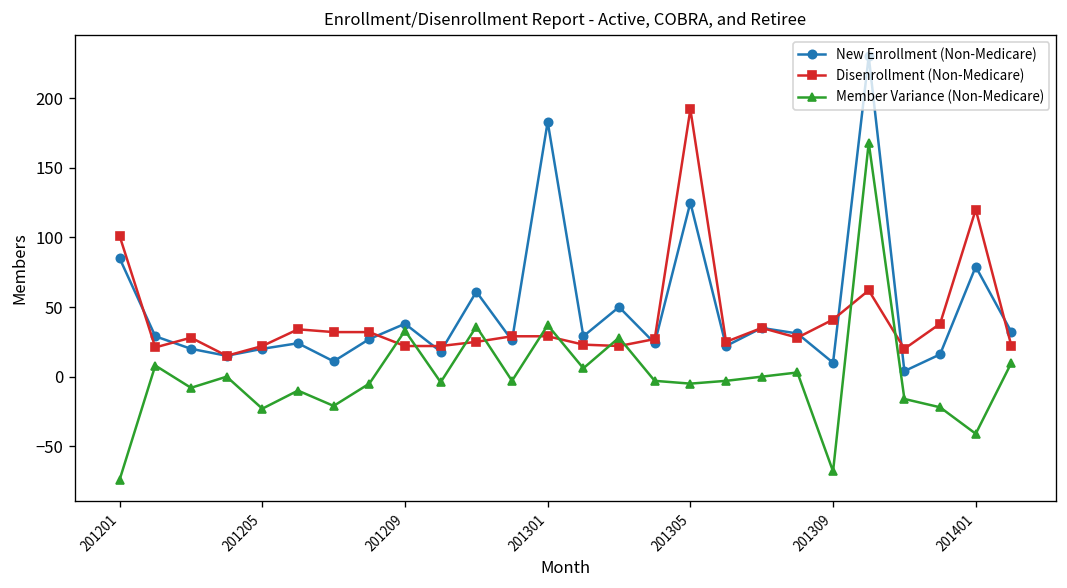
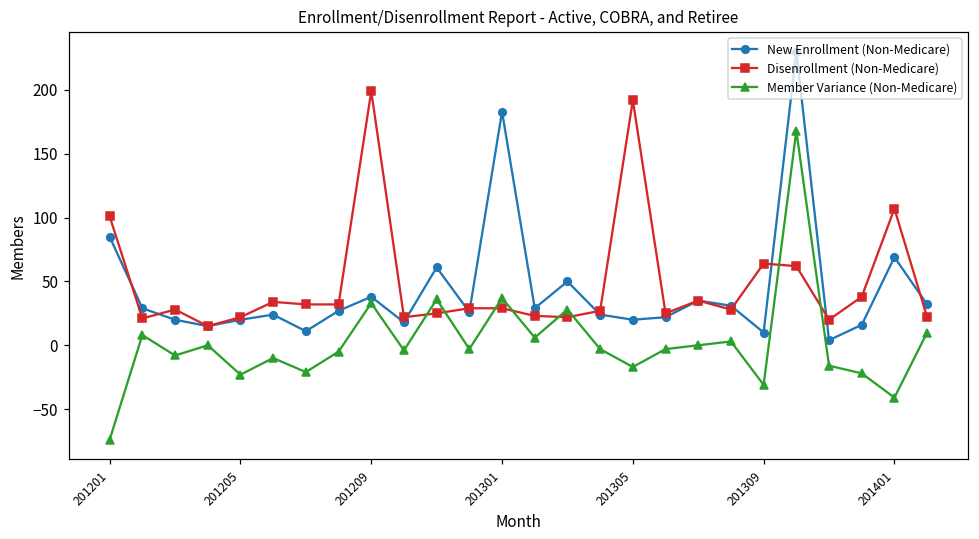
Disenrollment (Non-Medicare), 201209: 22 -> 199
New Enrollment (Non-Medicare), 201305: 125 -> 20
Member Variance (Non-Medicare), 201305: -5 -> -17
Disenrollment (Non-Medicare), 201309: 41 -> 64
Member Variance (Non-Medicare), 201309: -68 -> -31
New Enrollment (Non-Medicare), 201401: 79 -> 69
Disenrollment (Non-Medicare), 201401: 120 -> 107
